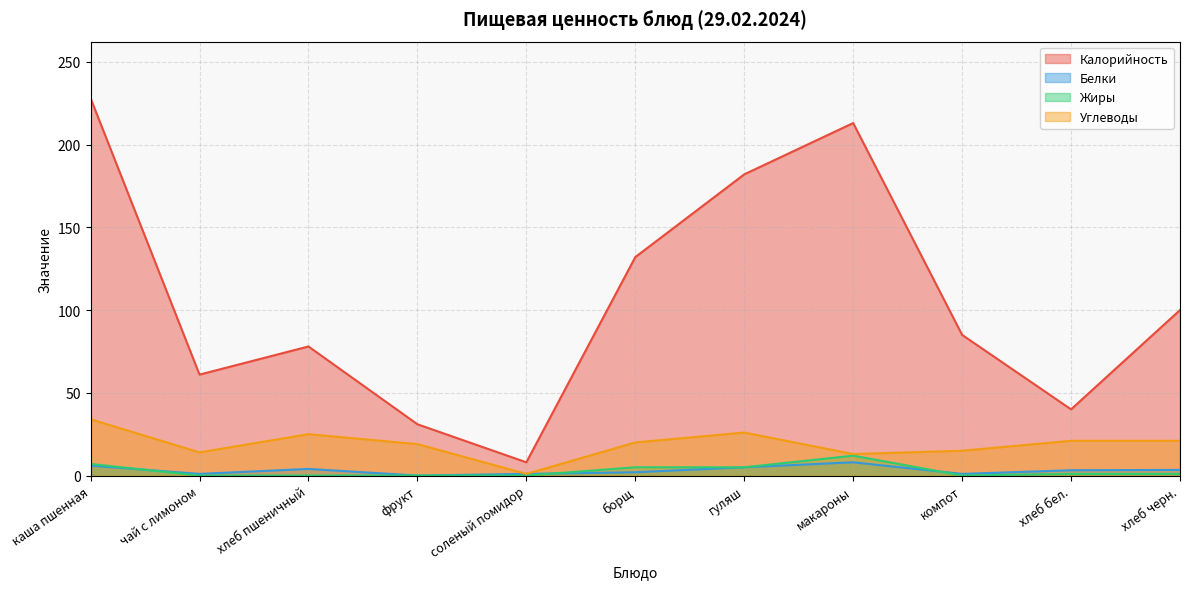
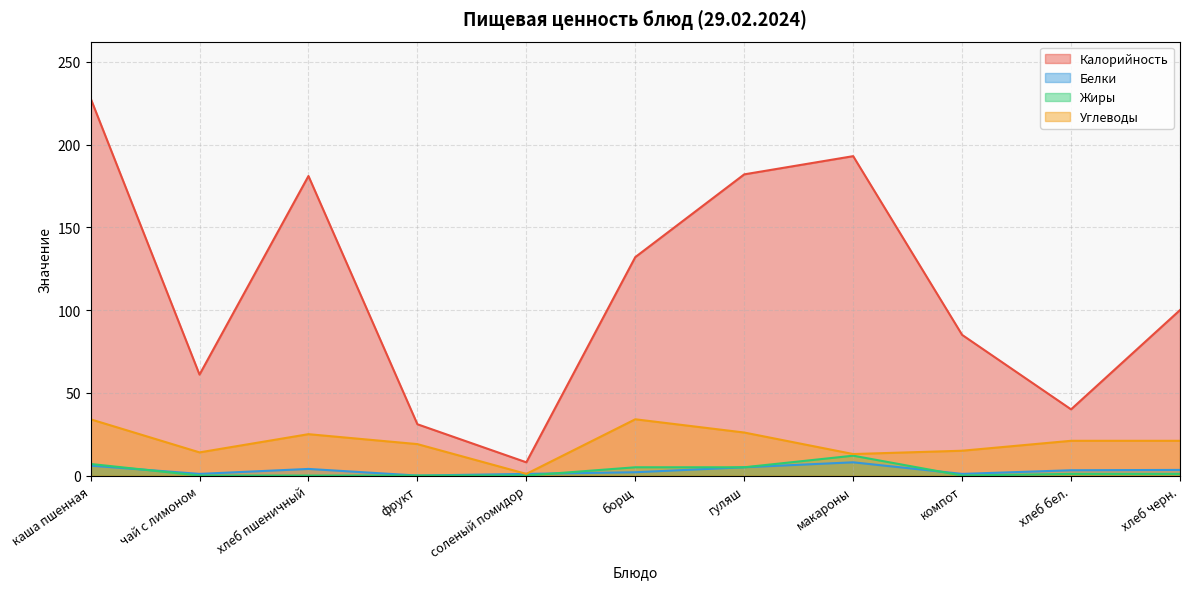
Калорийность, хлеб пшеничный: 78 -> 181
Углеводы, борщ: 20 -> 34
Калорийность, макароны: 213 -> 193
